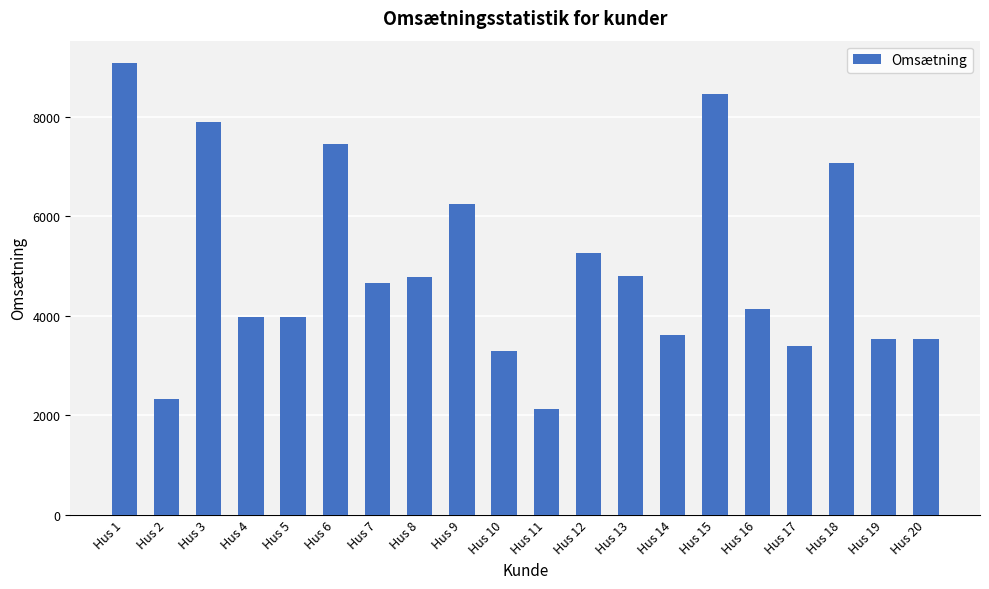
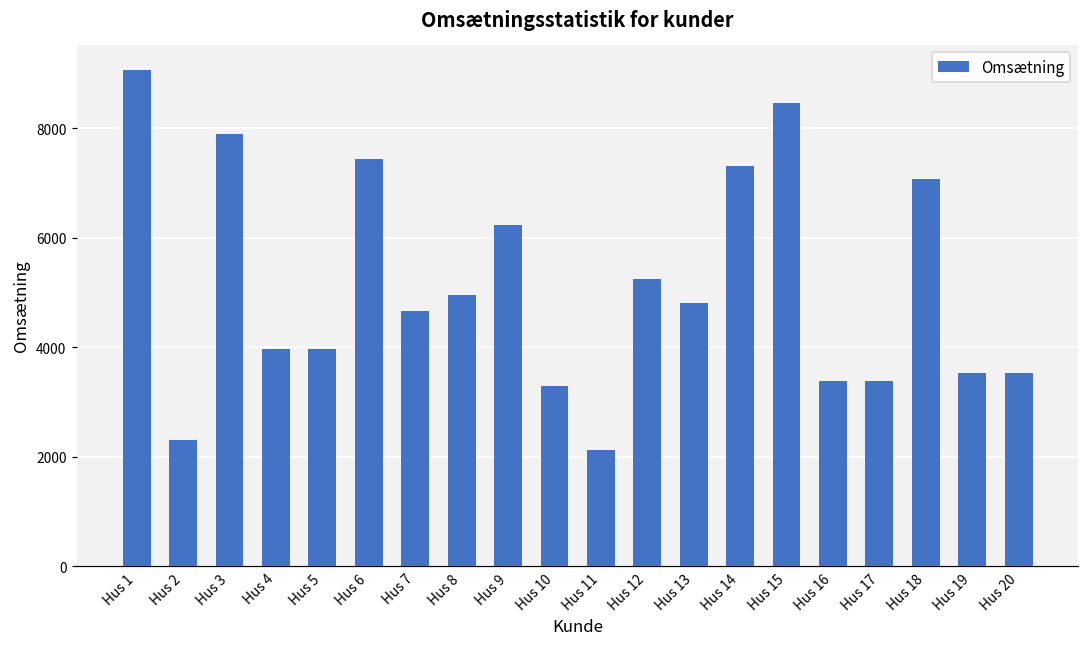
Hus 8: 4800 -> 5000
Hus 14: 3600 -> 7300
Hus 16: 4100 -> 3400
